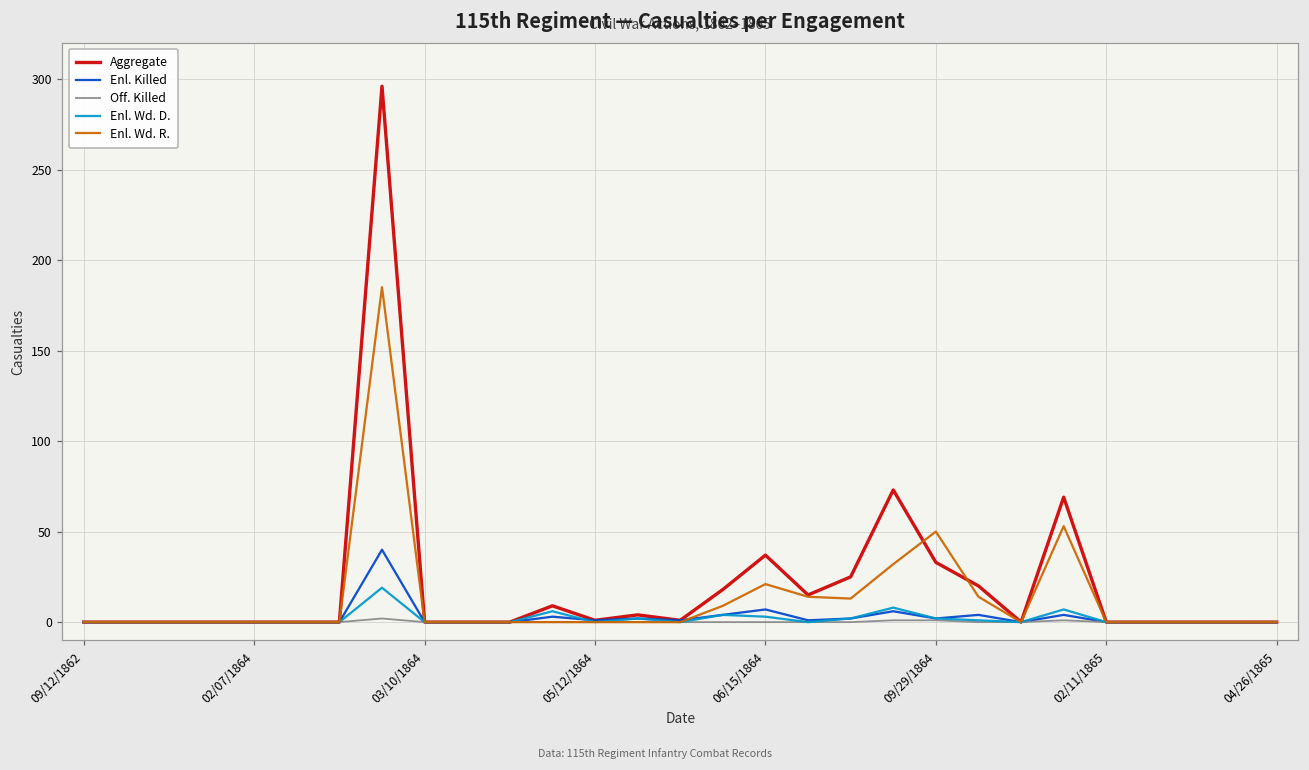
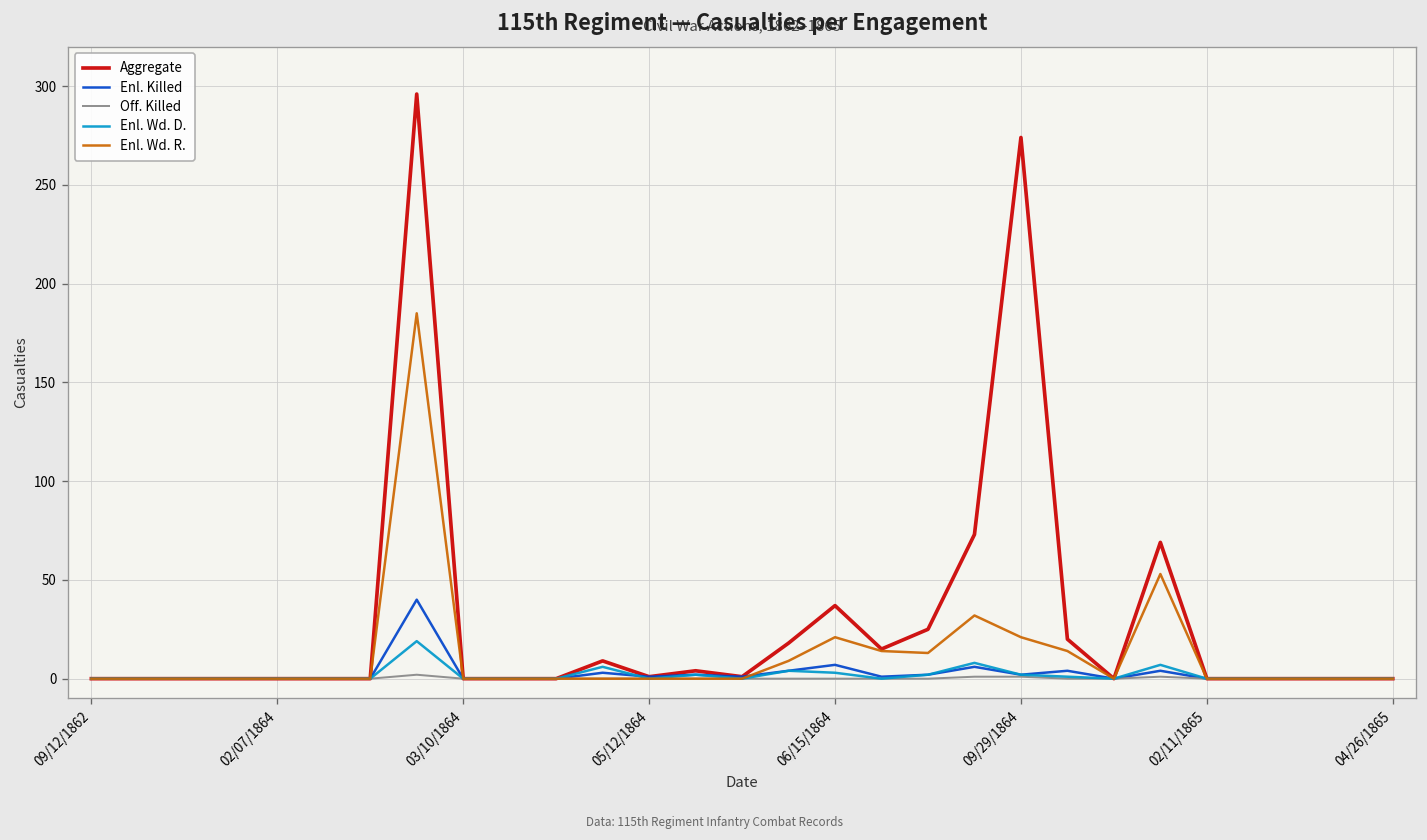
Aggregate, 09/29/1864: 33 -> 274
Enl. Wd. R., 09/29/1864: 50 -> 21
